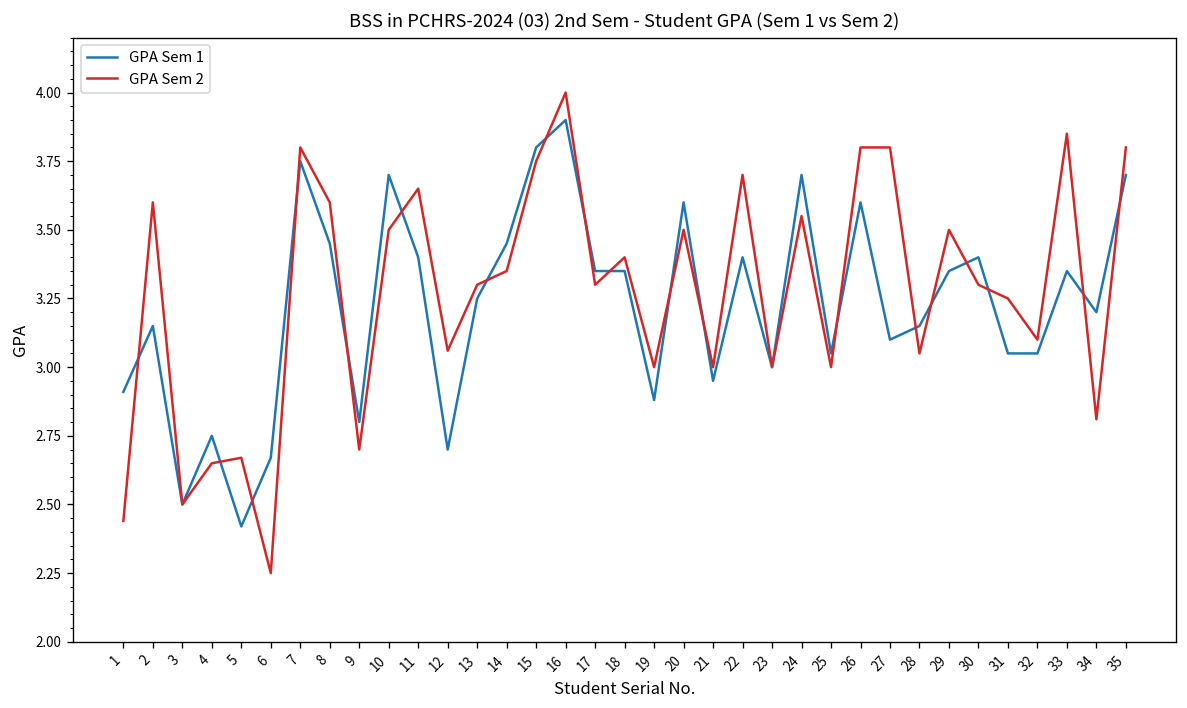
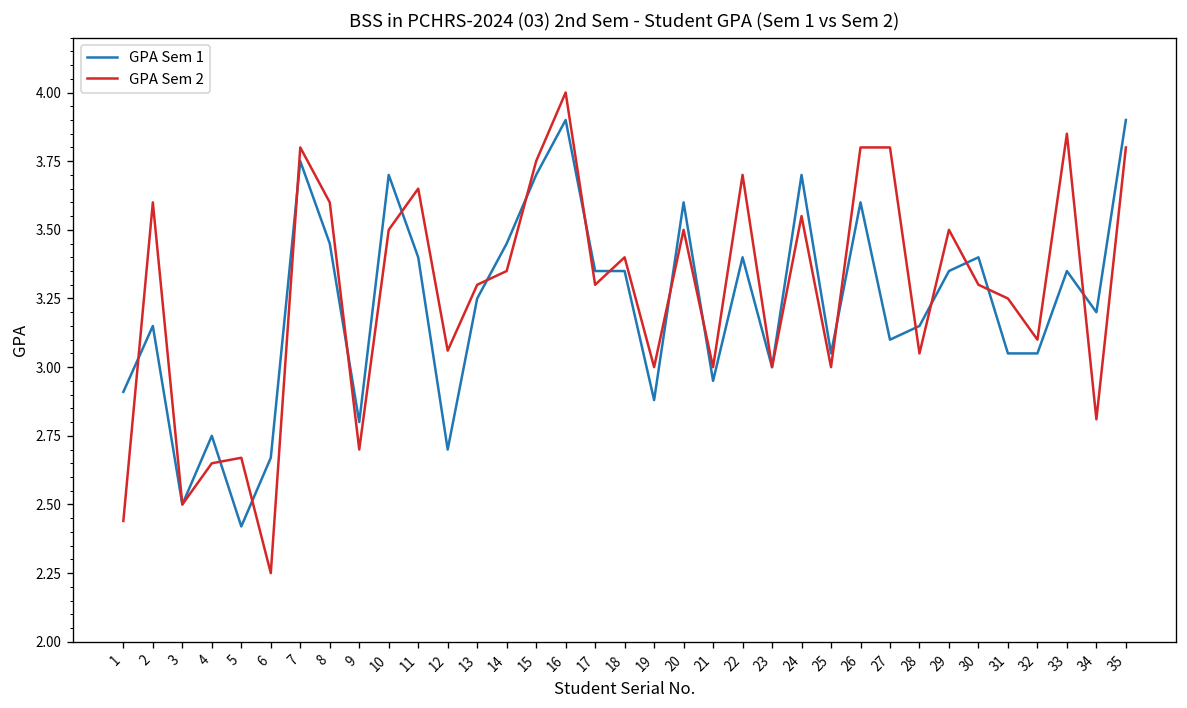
GPA Sem 1, 15: 3.8 -> 3.7
GPA Sem 1, 35: 3.7 -> 3.9
